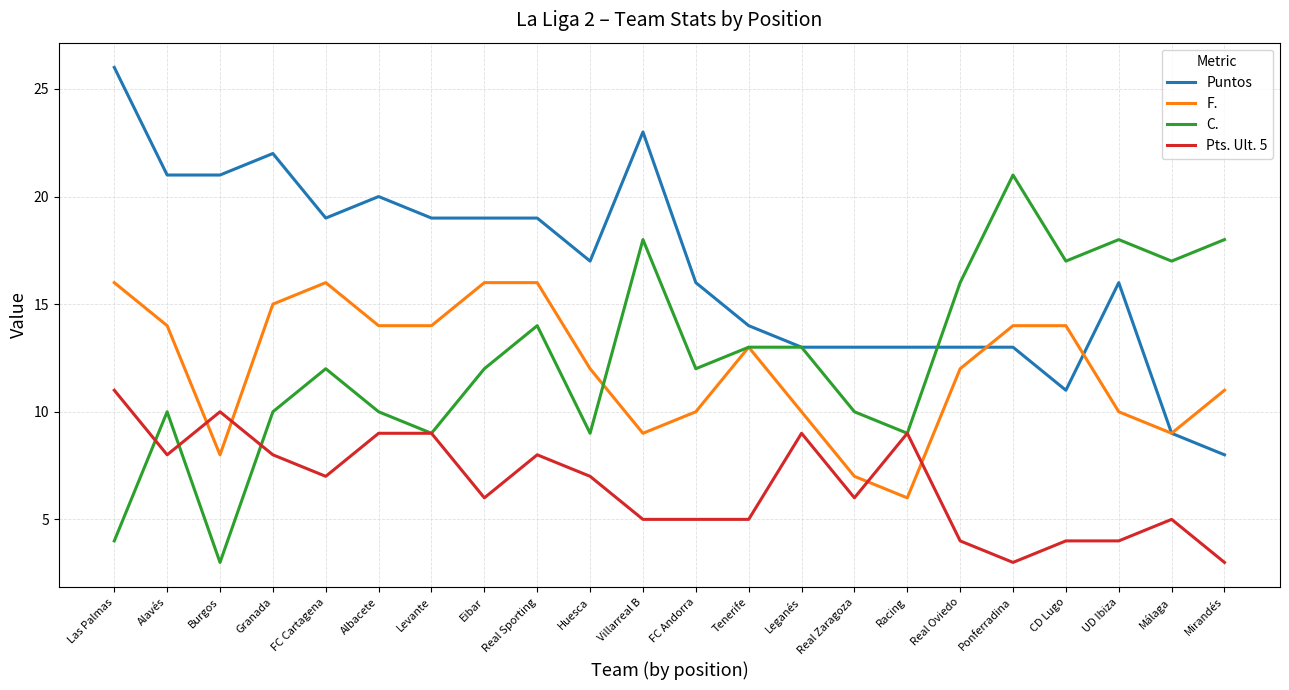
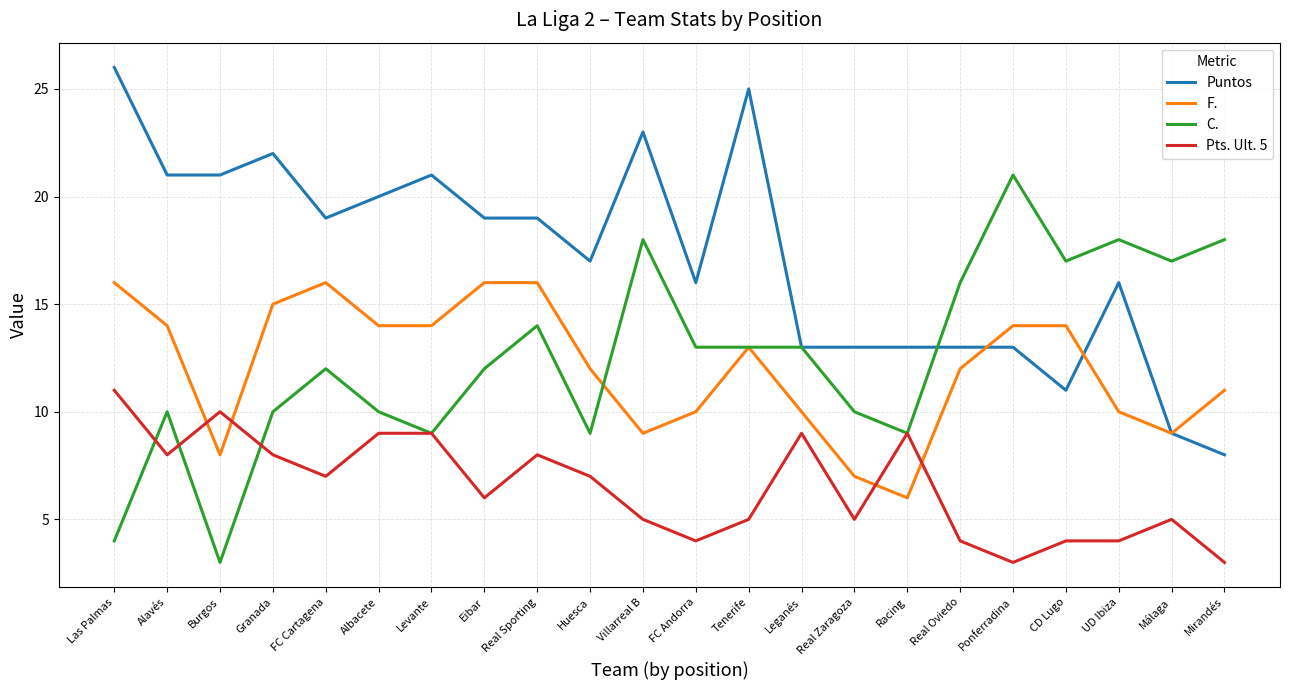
Puntos, Levante: 19 -> 21
C., FC Andorra: 12 -> 13
Pts. Ult. 5, FC Andorra: 5 -> 4
Puntos, Tenerife: 14 -> 25
Pts. Ult. 5, Real Zaragoza: 6 -> 5
